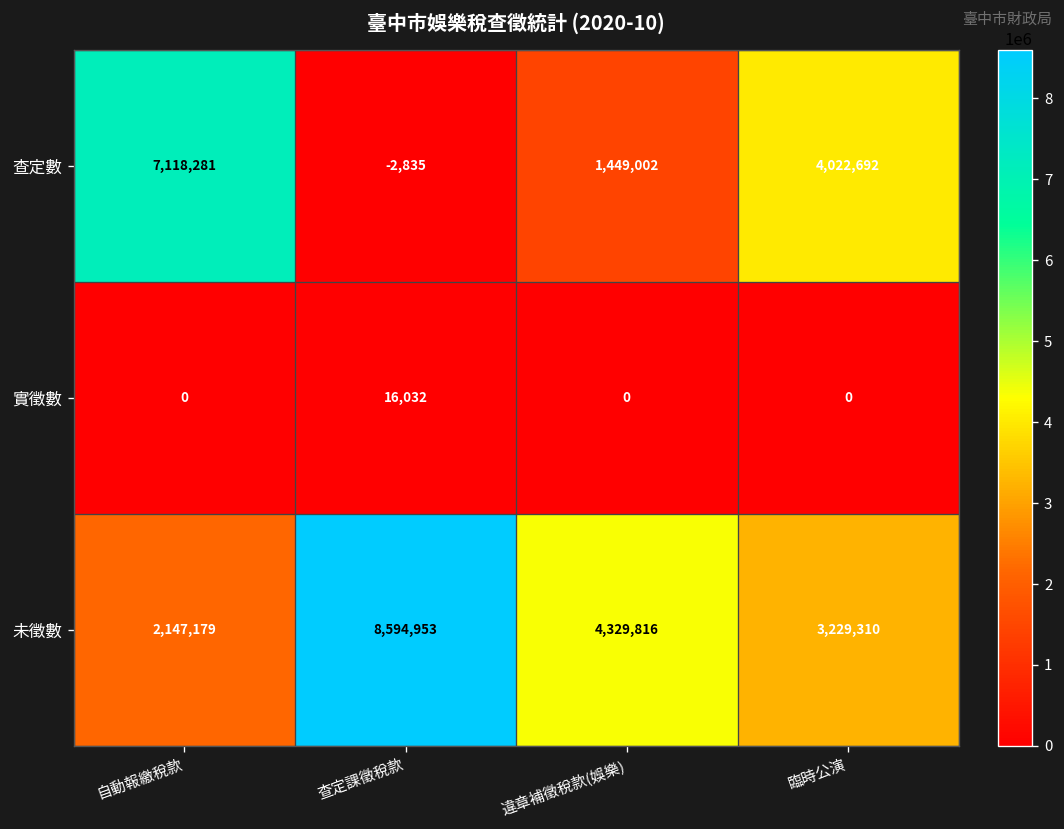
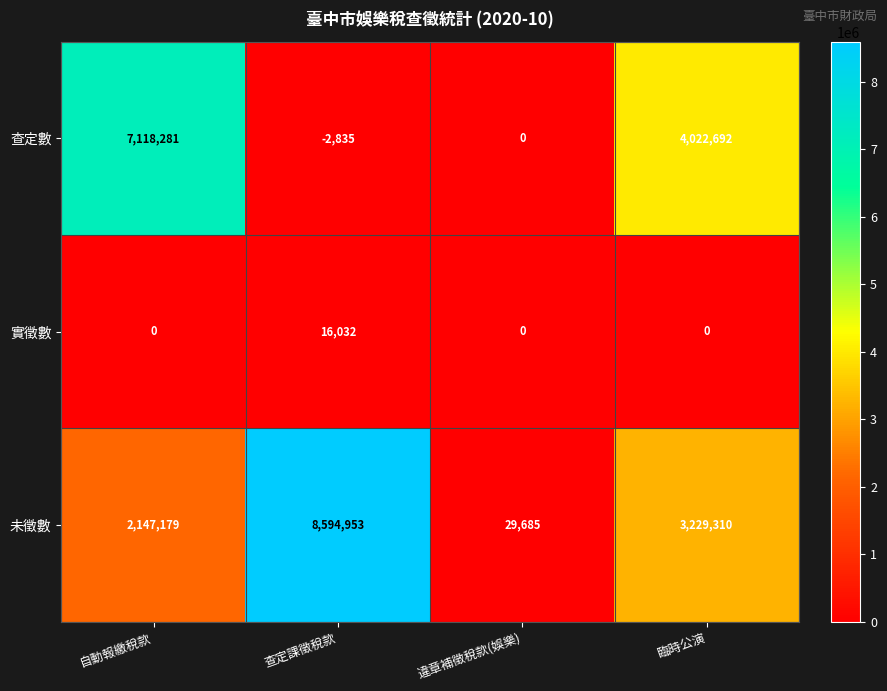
查定數, 違章補徵稅款(娛樂): 1,449,002 -> 0
未徵數, 違章補徵稅款(娛樂): 4,329,816 -> 29,685
